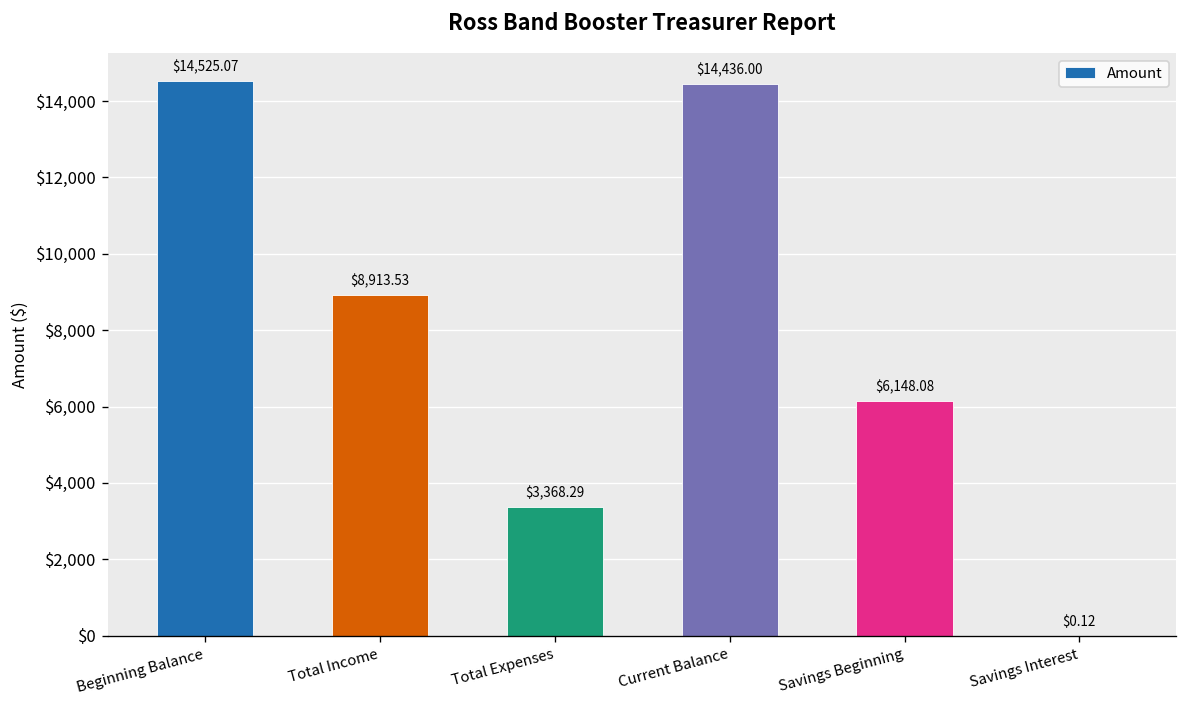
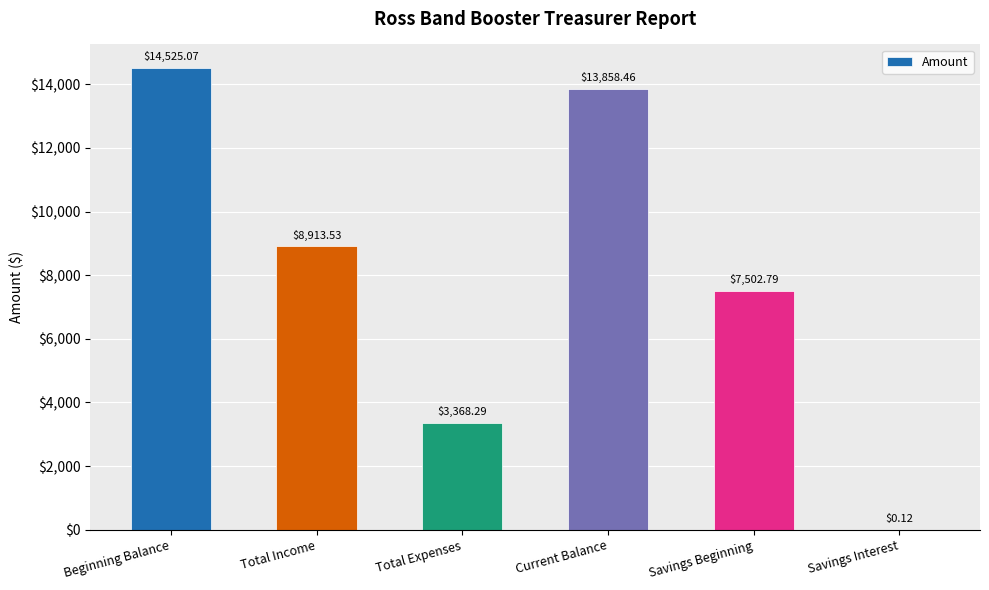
Current Balance: $14,436.00 -> $13,858.46
Savings Beginning: $6,148.08 -> $7,502.79
